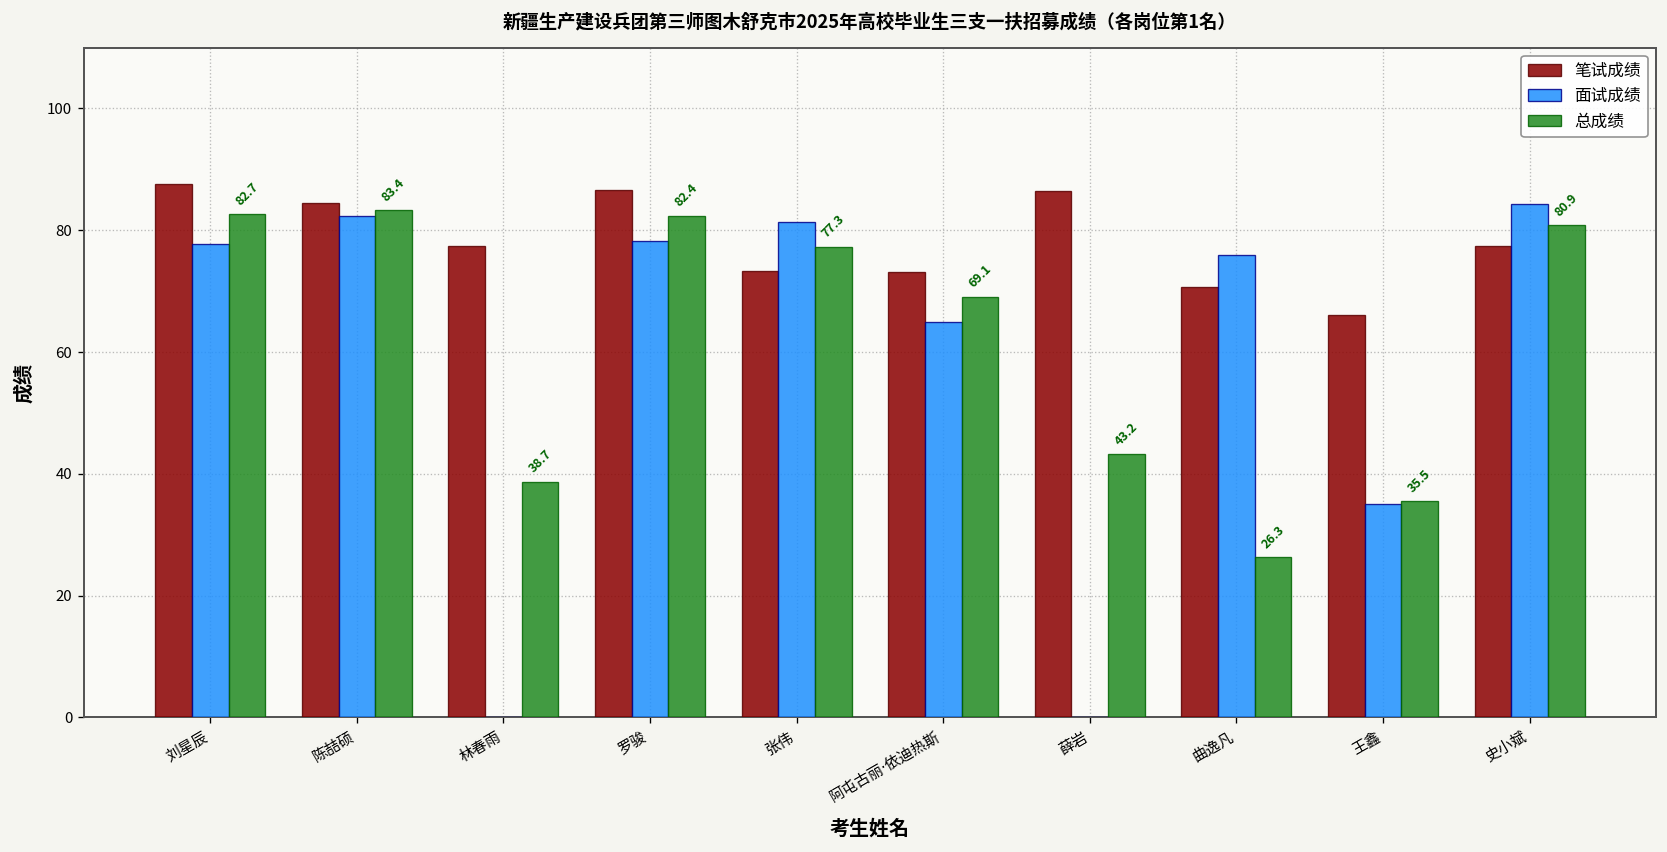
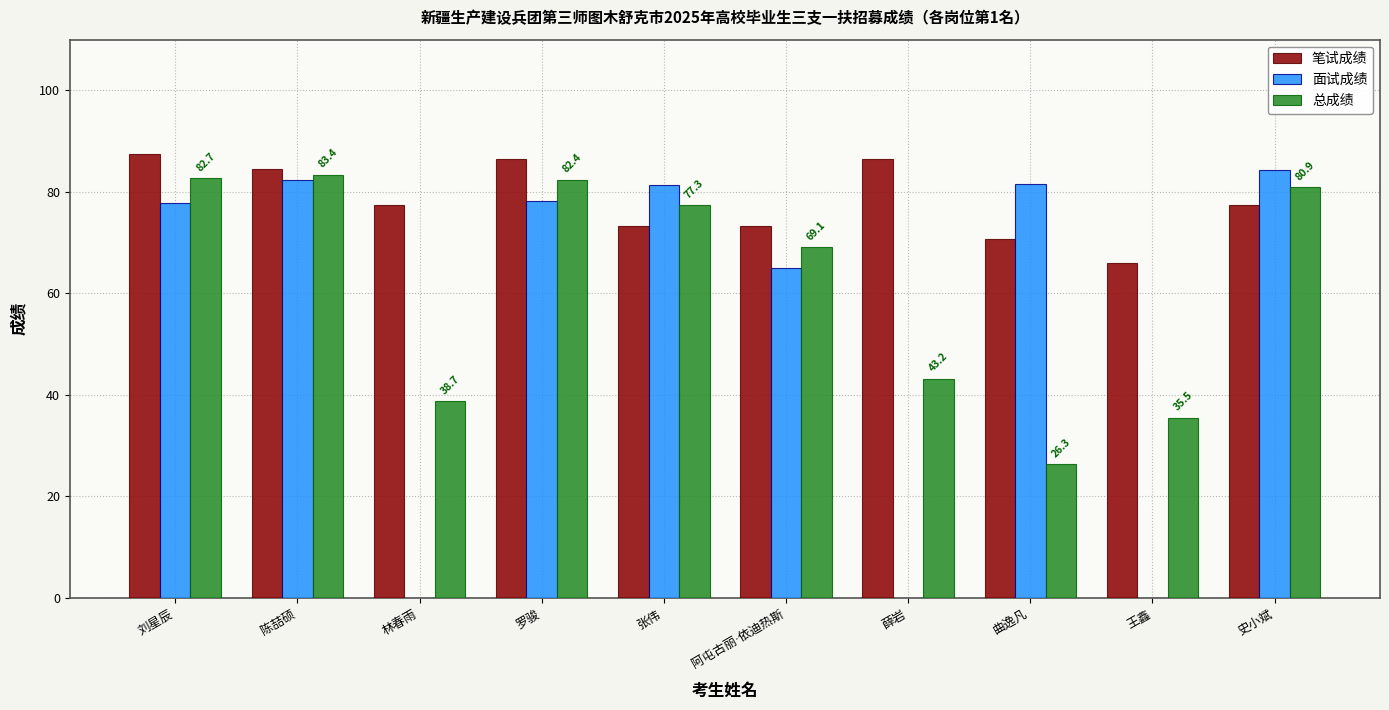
面试成绩, 曲逸凡: 76 -> 81
面试成绩, 王鑫: 35 -> 0
